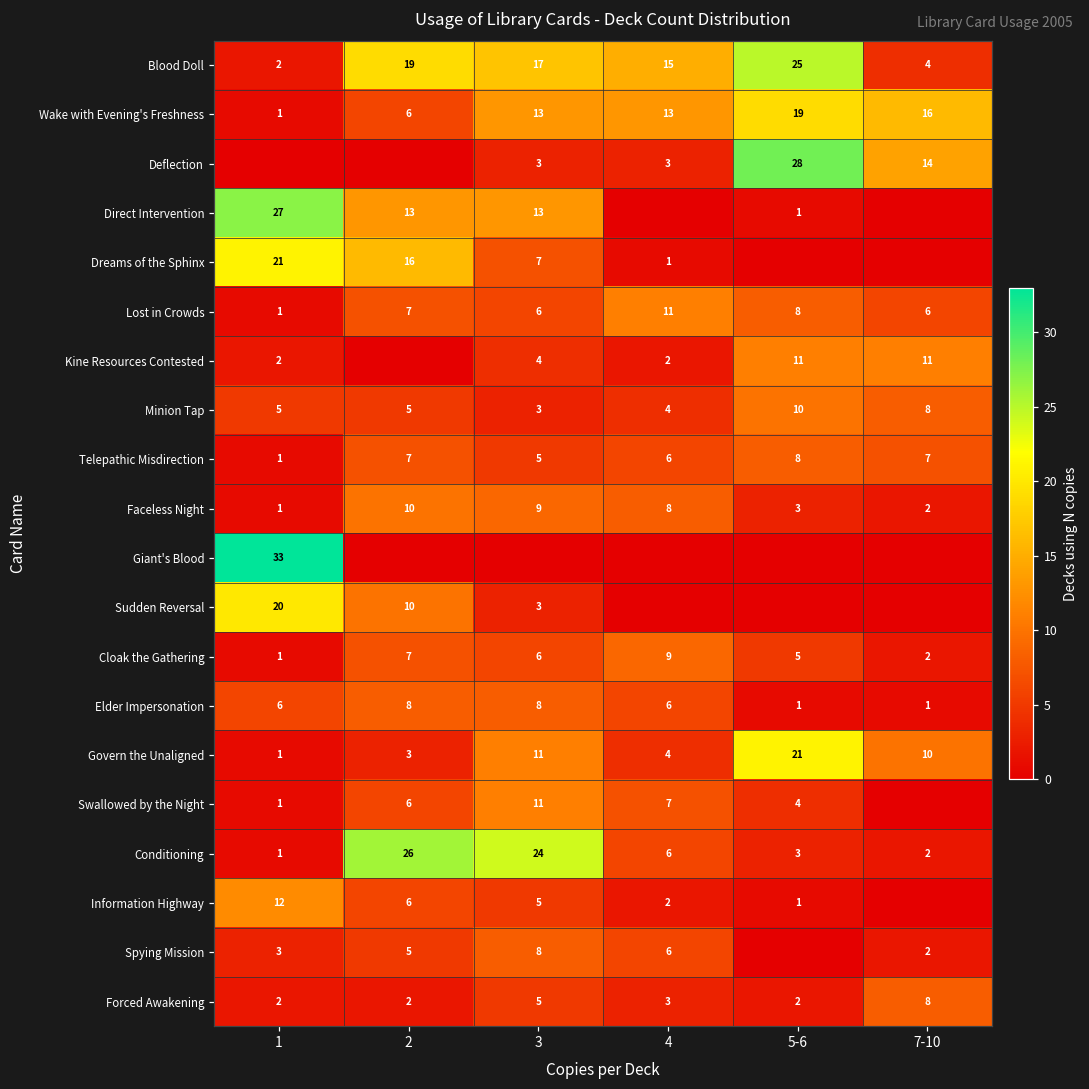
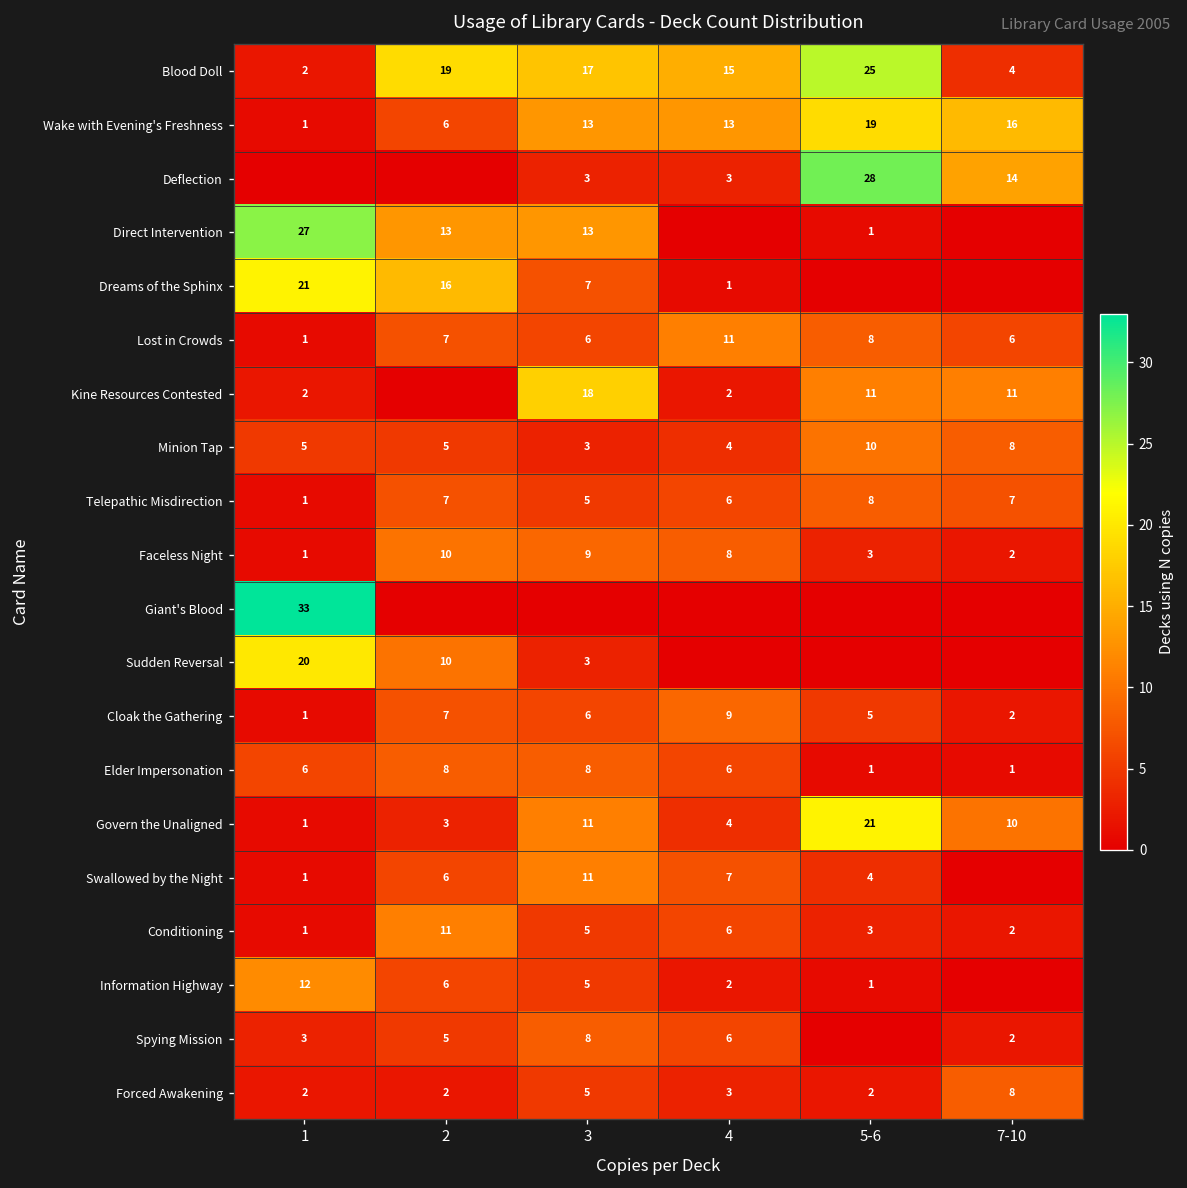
Kine Resources Contested, 3: 4 -> 18
Conditioning, 2: 26 -> 11
Conditioning, 3: 24 -> 5
